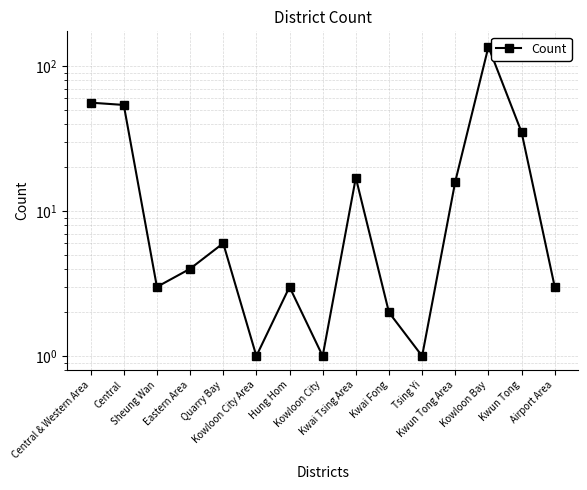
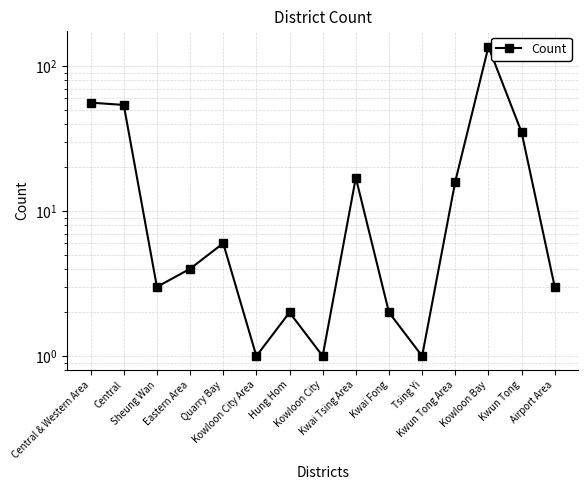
Hung Hom: 3 -> 2
